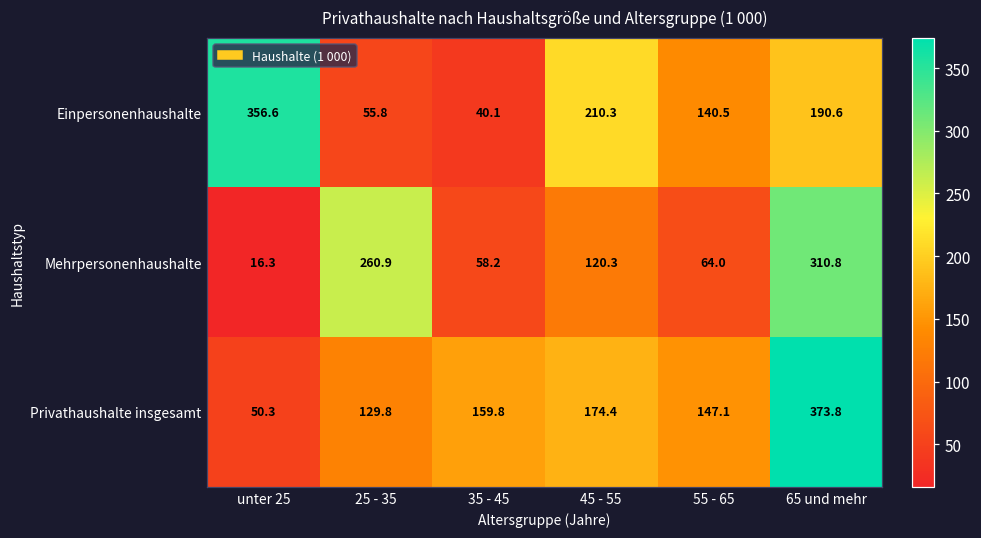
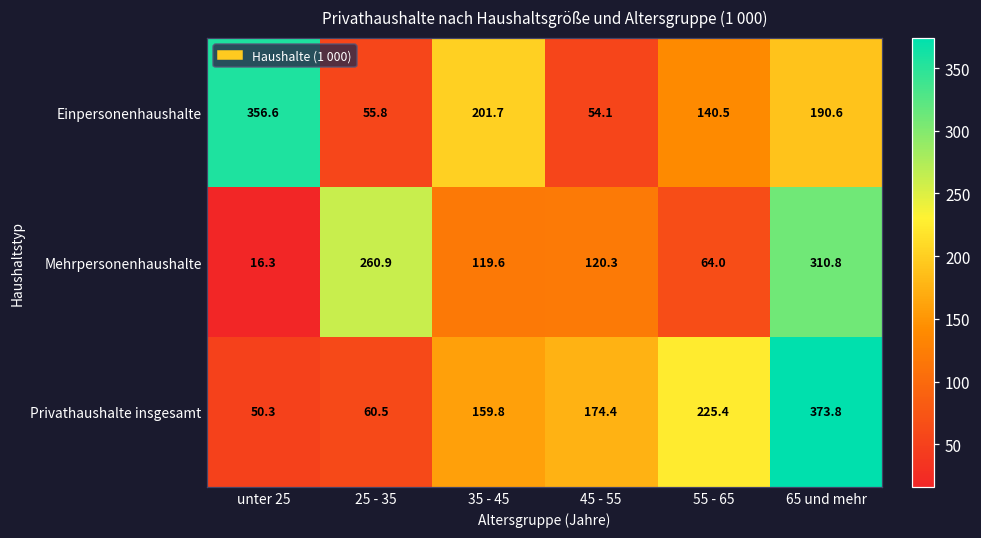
Einpersonenhaushalte, 35 - 45: 40.1 -> 201.7
Einpersonenhaushalte, 45 - 55: 210.3 -> 54.1
Mehrpersonenhaushalte, 35 - 45: 58.2 -> 119.6
Privathaushalte insgesamt, 25 - 35: 129.8 -> 60.5
Privathaushalte insgesamt, 55 - 65: 147.1 -> 225.4
